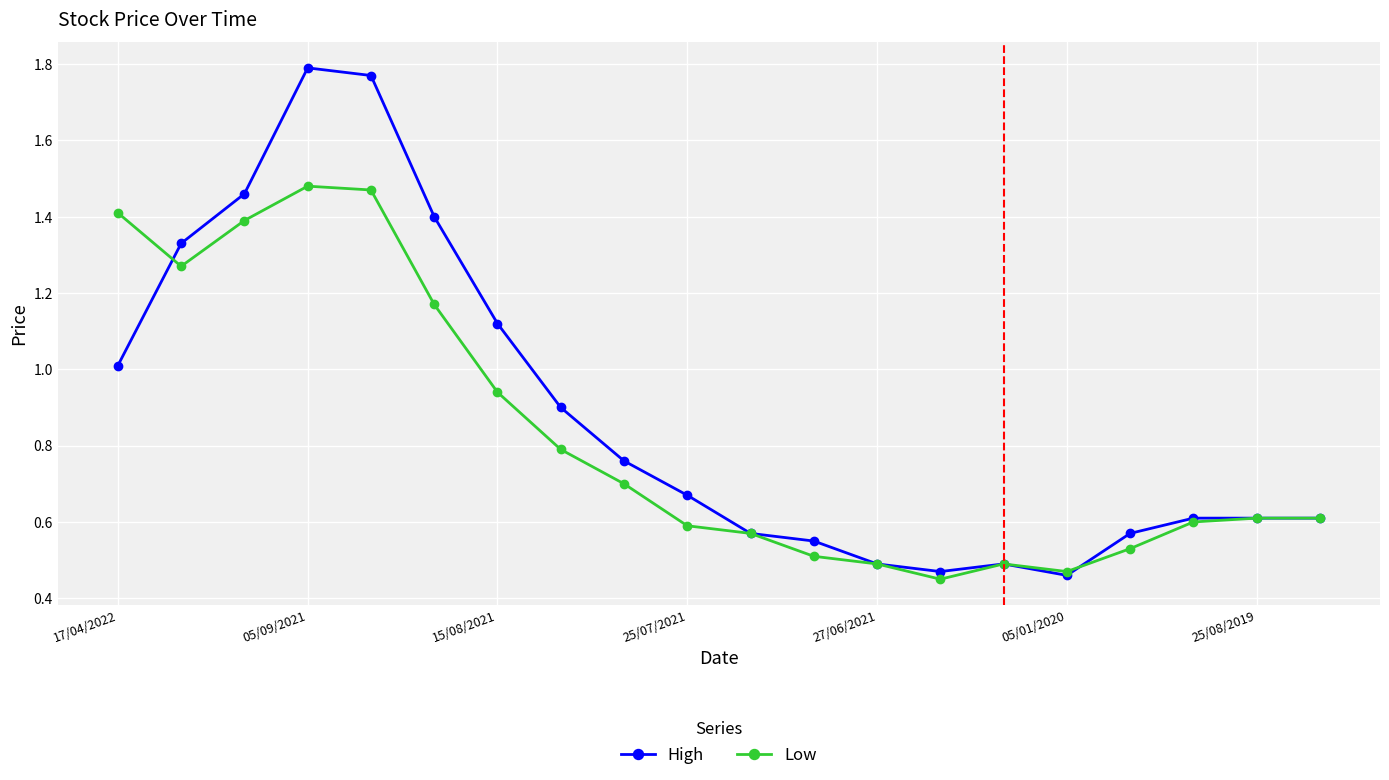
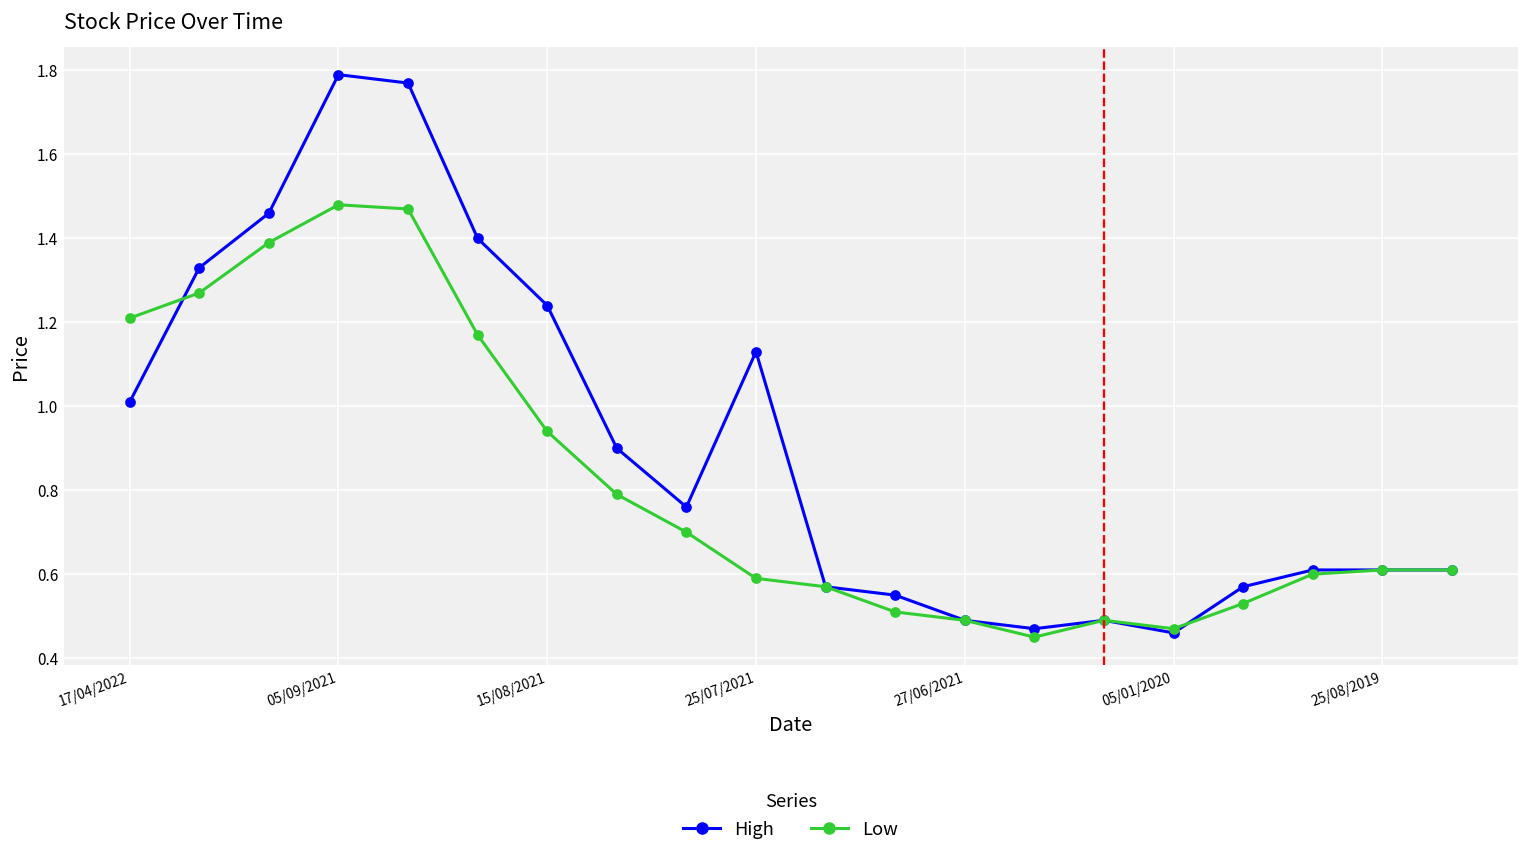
Low, 17/04/2022: 1.41 -> 1.21
High, 15/08/2021: 1.12 -> 1.24
High, 25/07/2021: 0.67 -> 1.13
